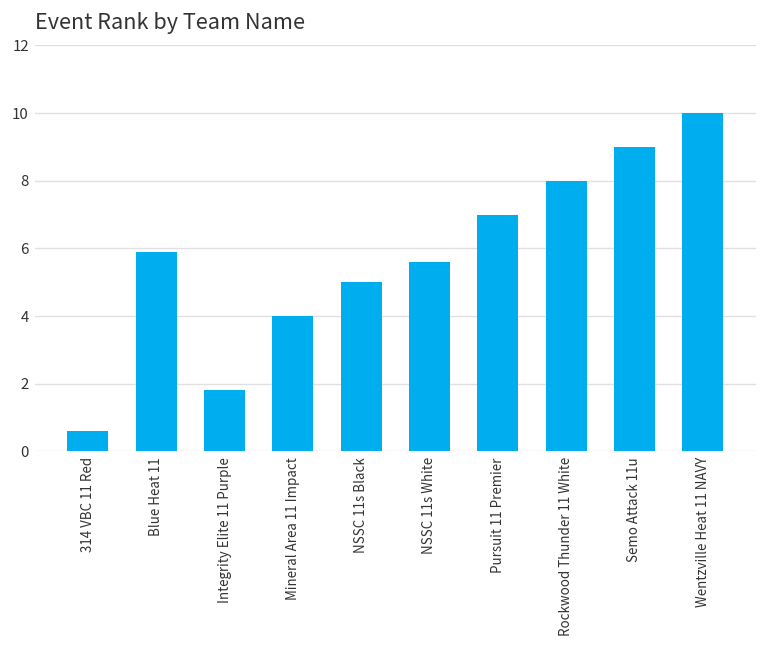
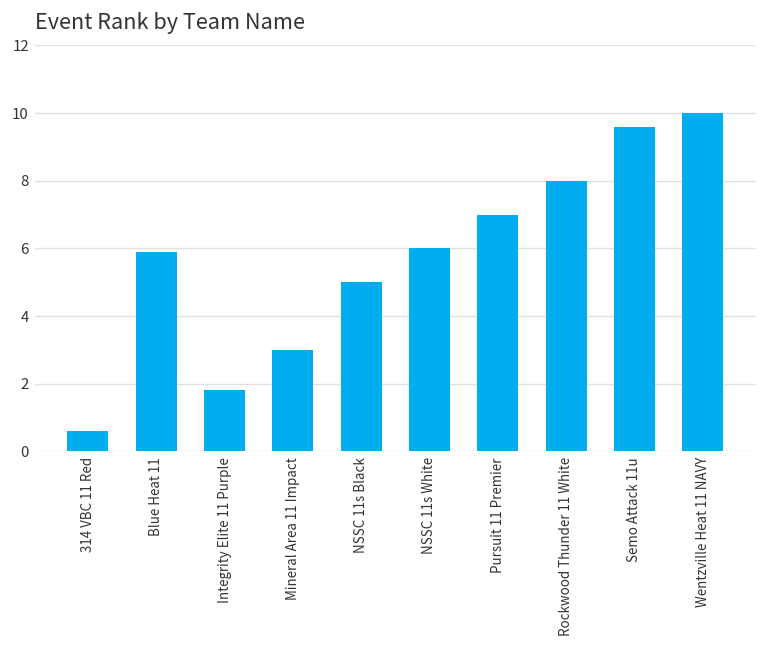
Mineral Area 11 Impact: 4 -> 3
NSSC 11s White: 5.6 -> 6.0
Semo Attack 11u: 9.0 -> 9.6
